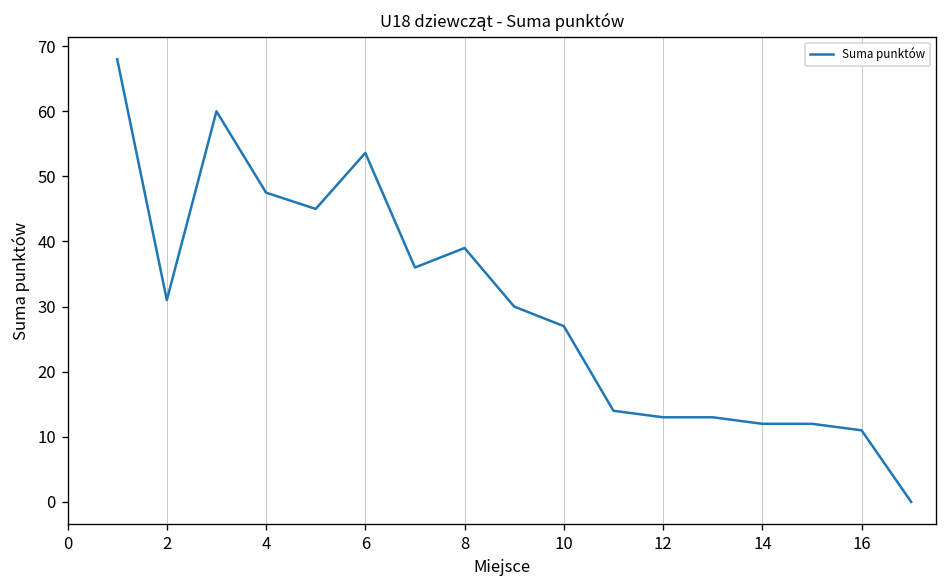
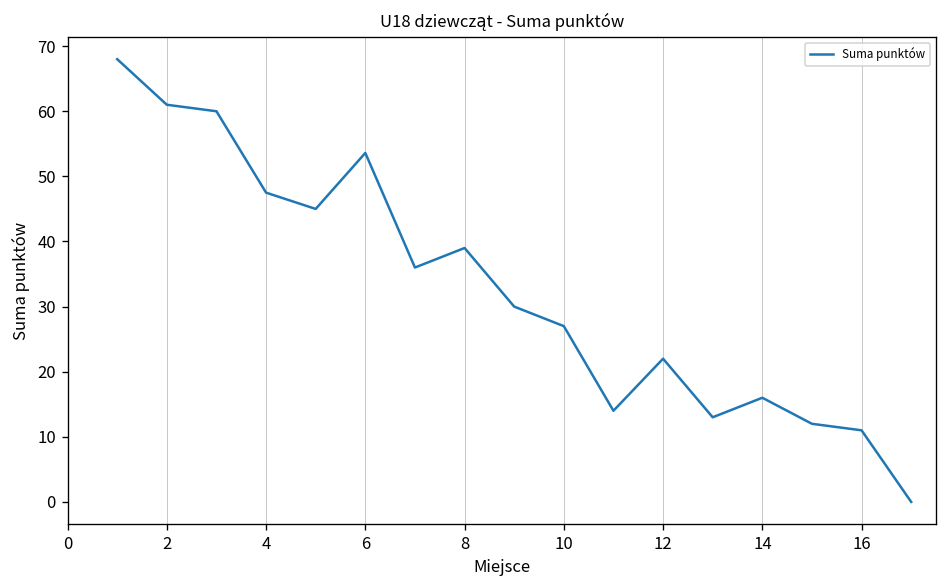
2: 31 -> 61
12: 13 -> 22
14: 12 -> 16
